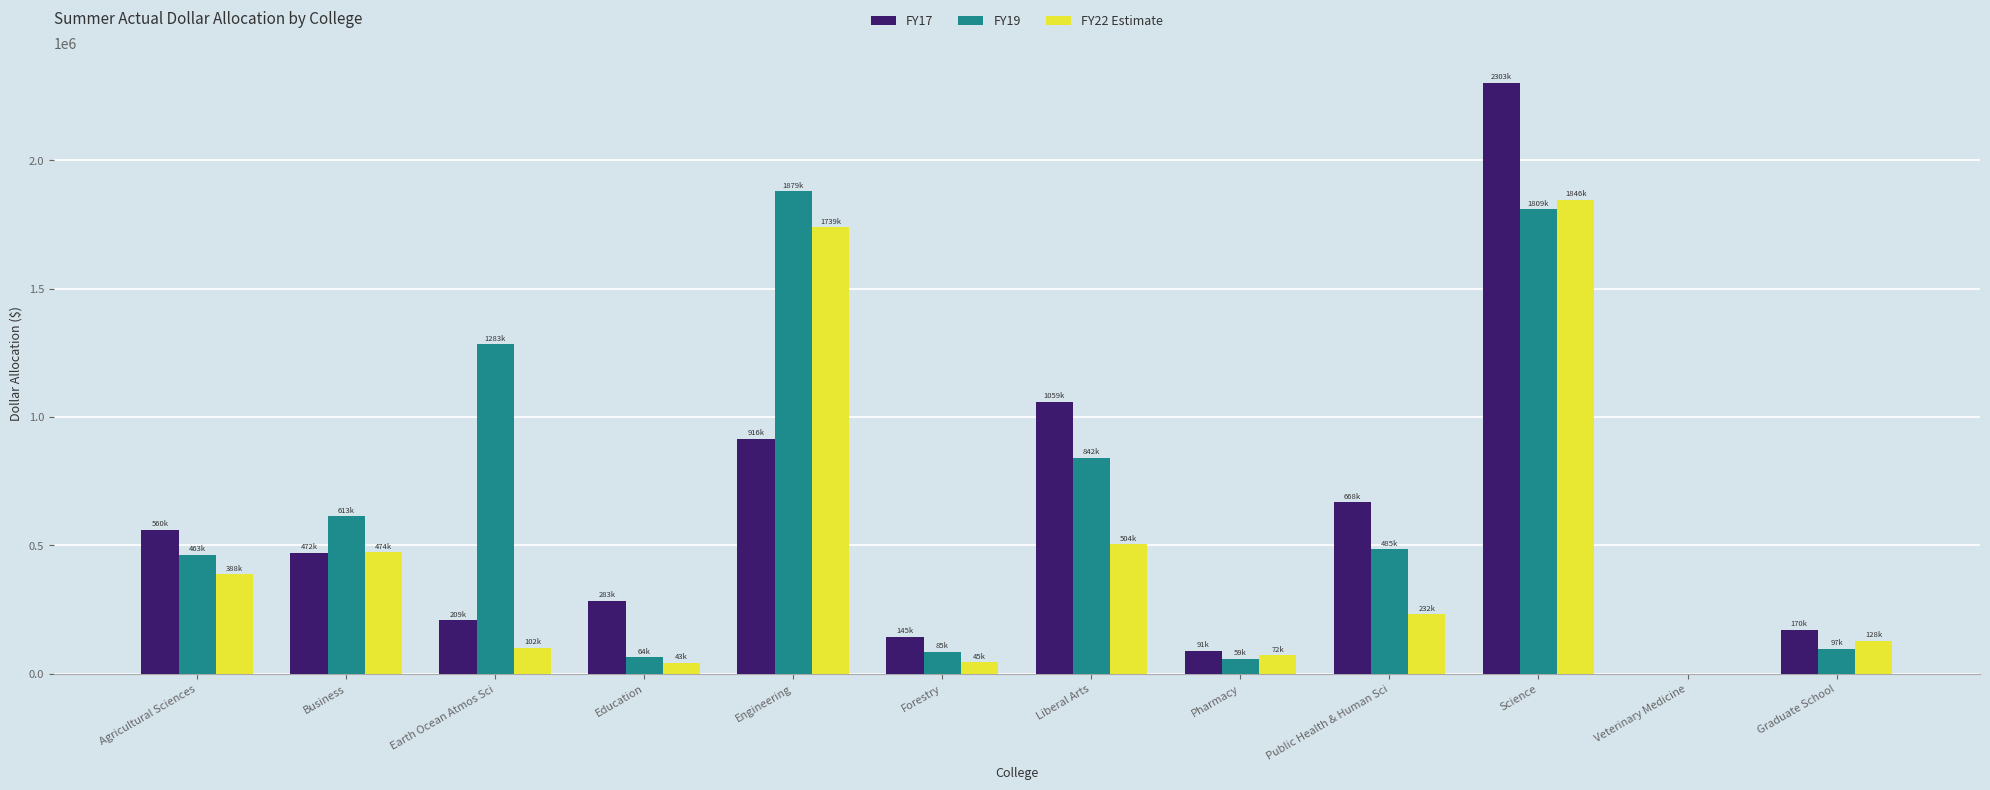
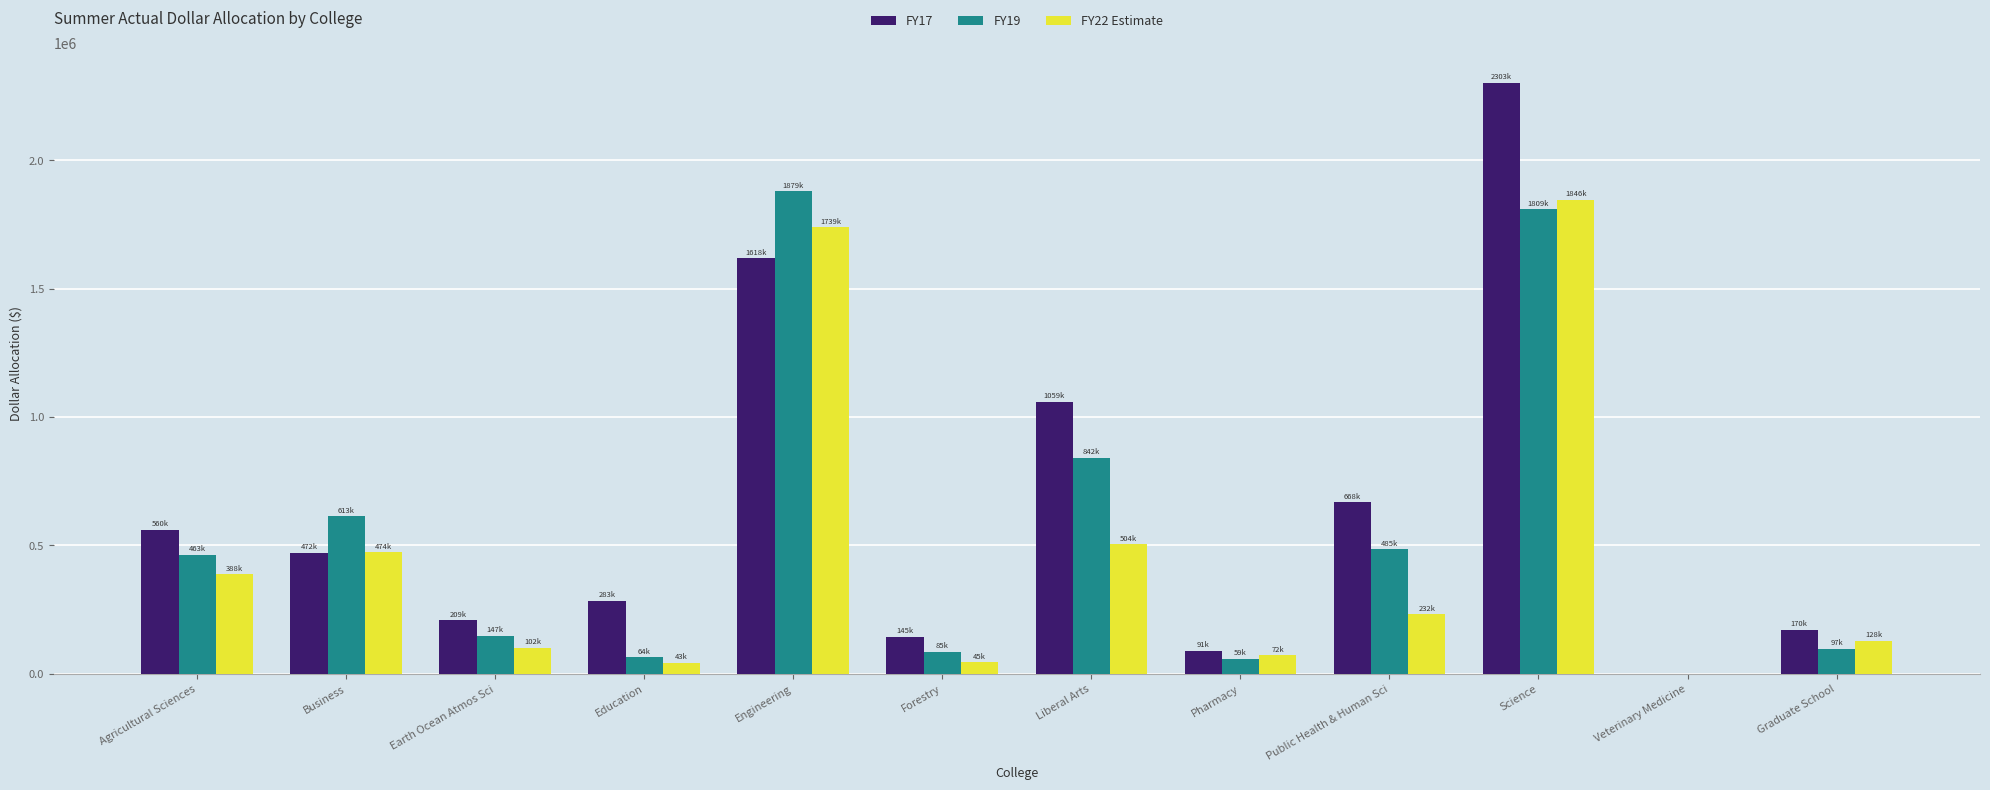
FY19, Earth Ocean Atmos Sci: 1283k -> 147k
FY17, Engineering: 916k -> 1618k
